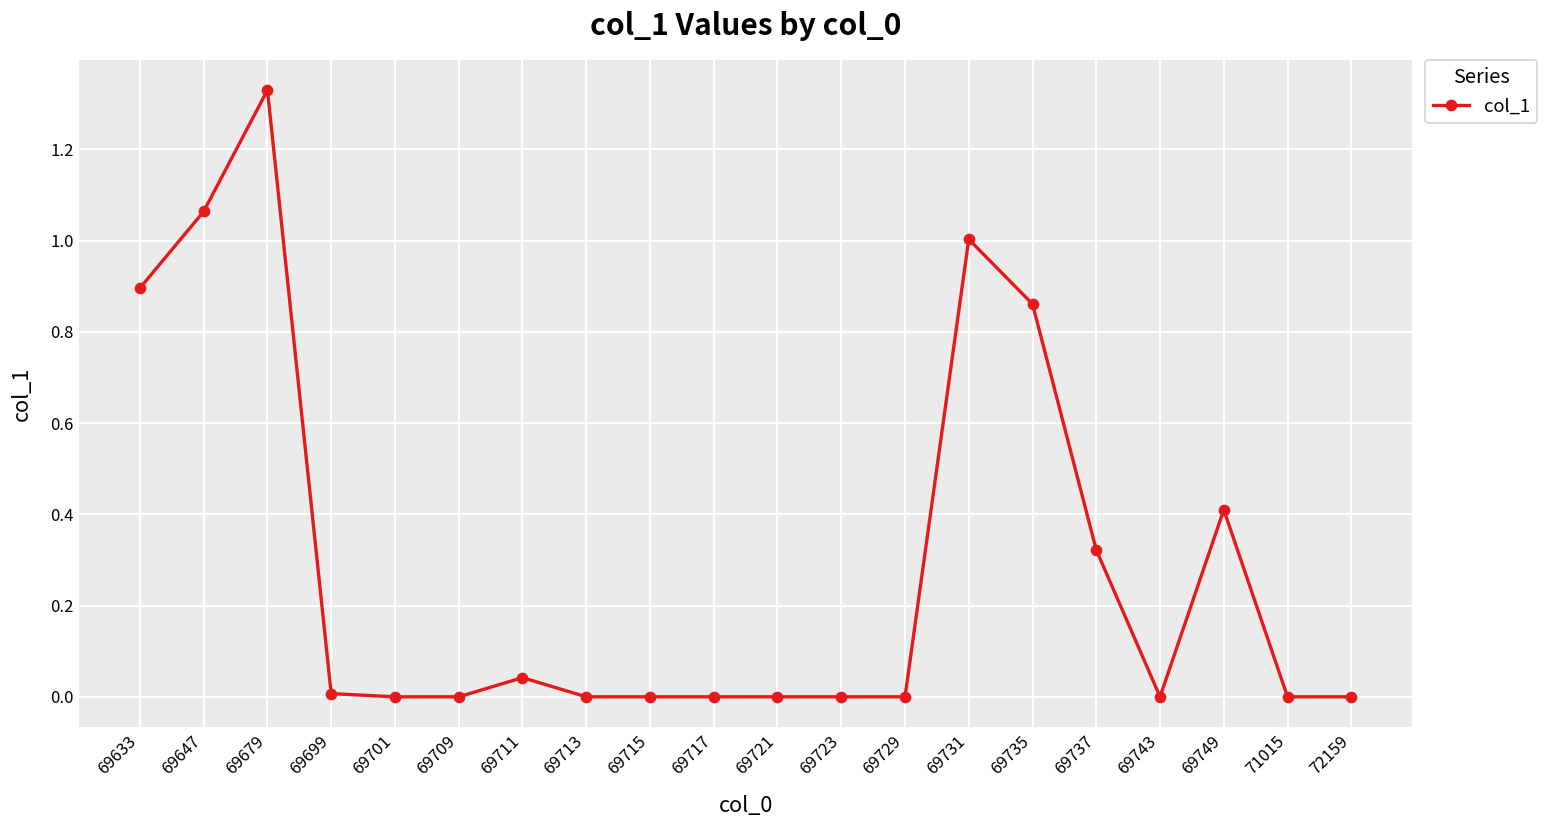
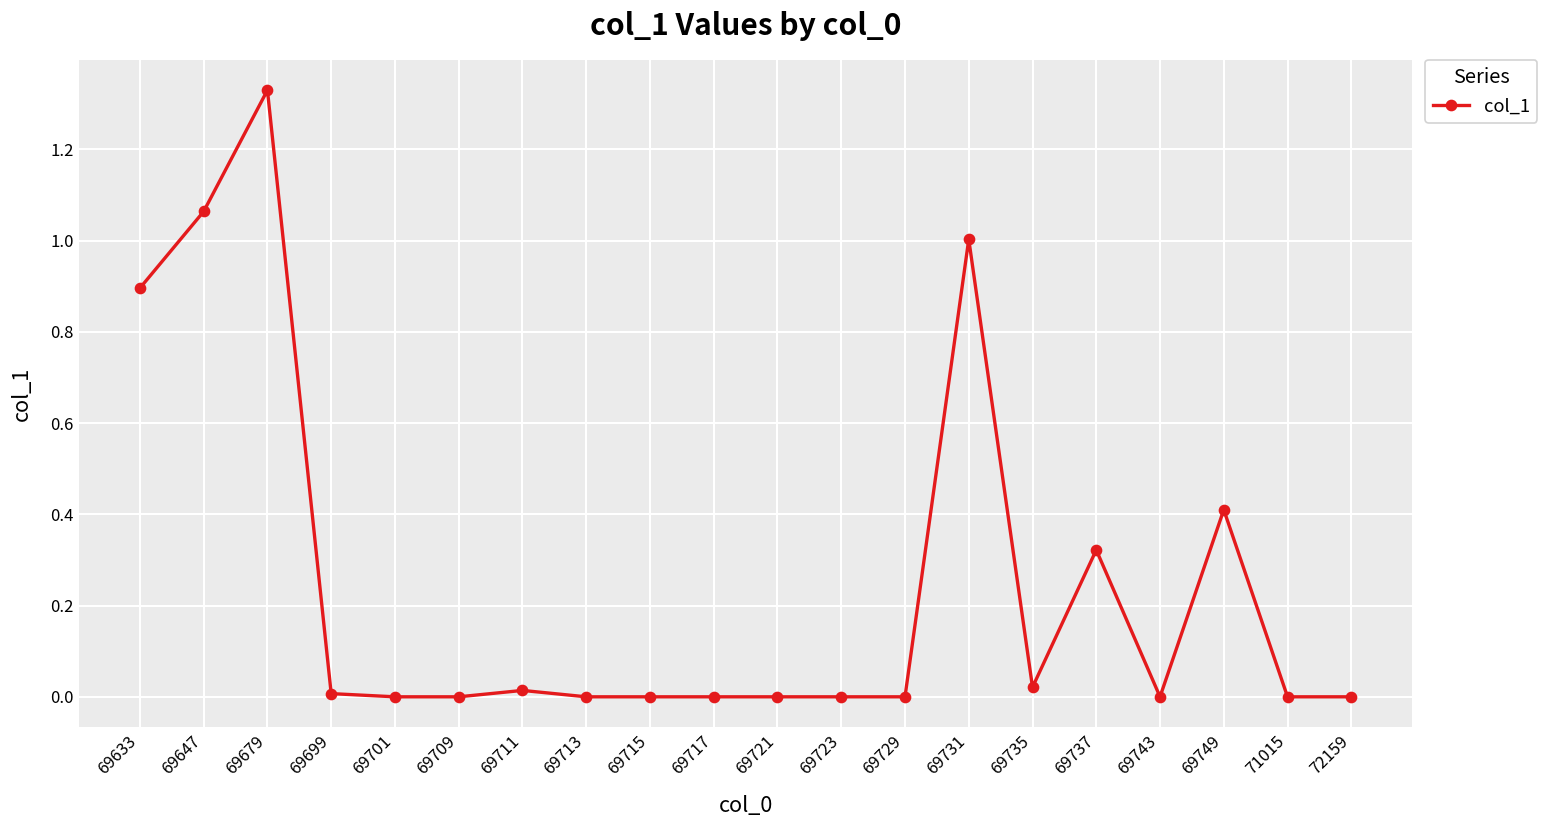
69711: 0.04 -> 0.01
69735: 0.86 -> 0.02
